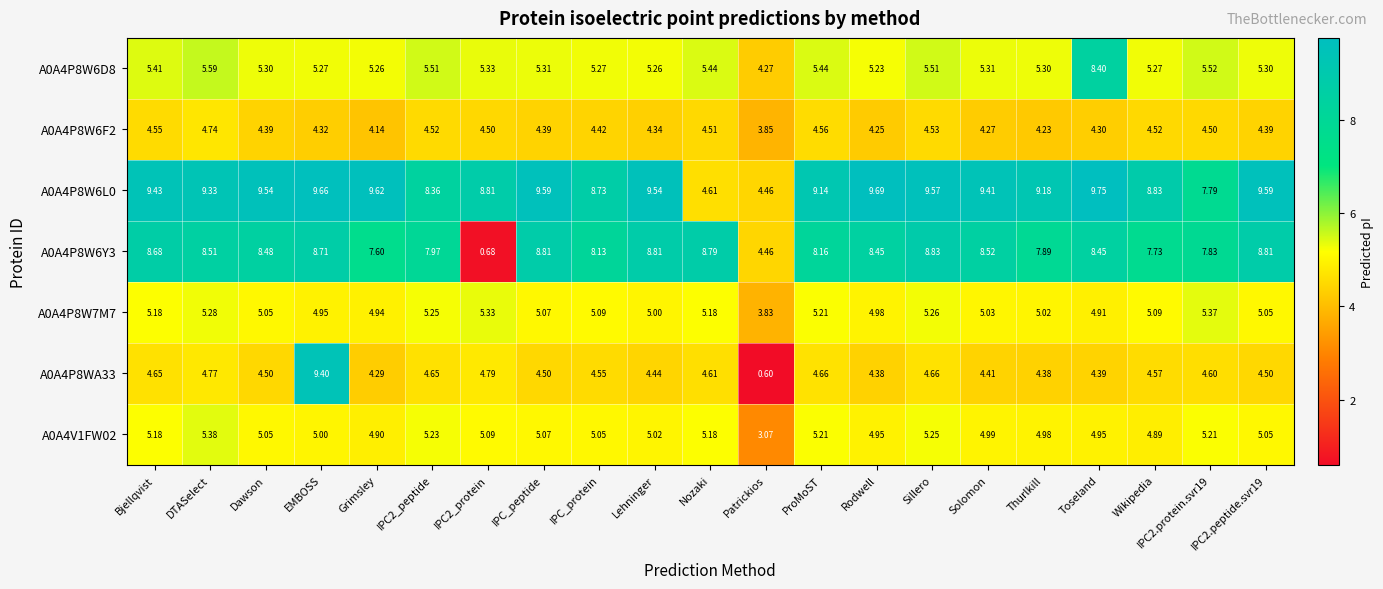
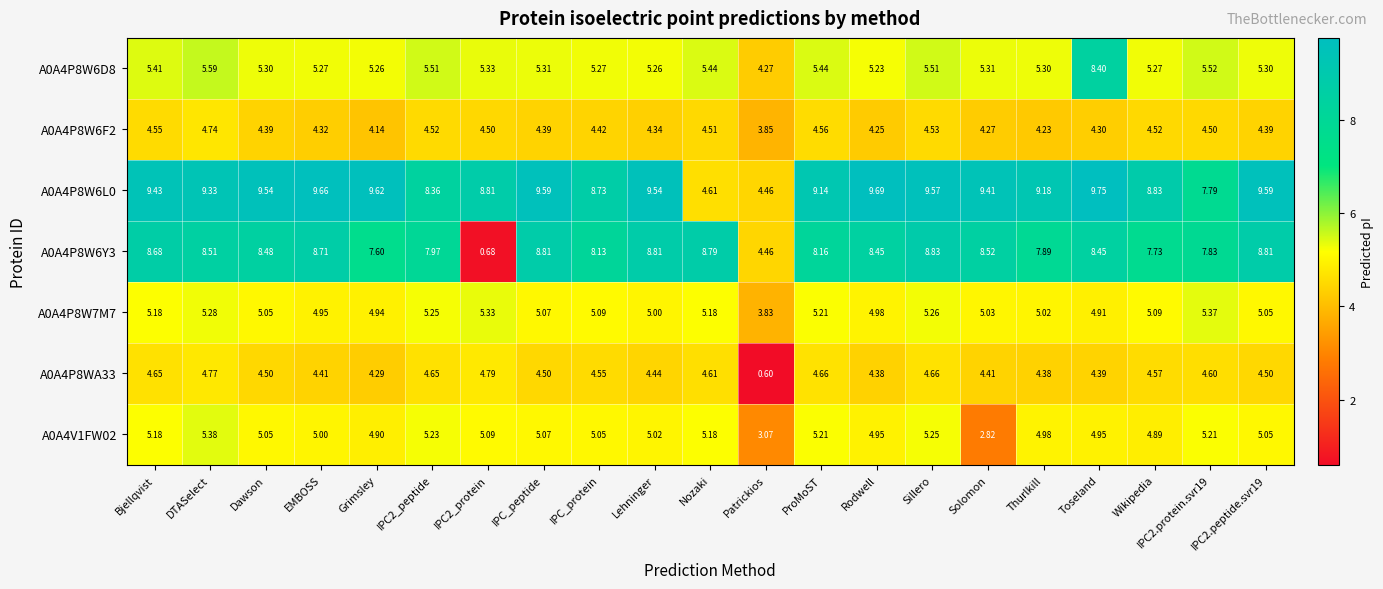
A0A4P8WA33, EMBOSS: 9.40 -> 4.41
A0A4V1FW02, Solomon: 4.99 -> 2.82
